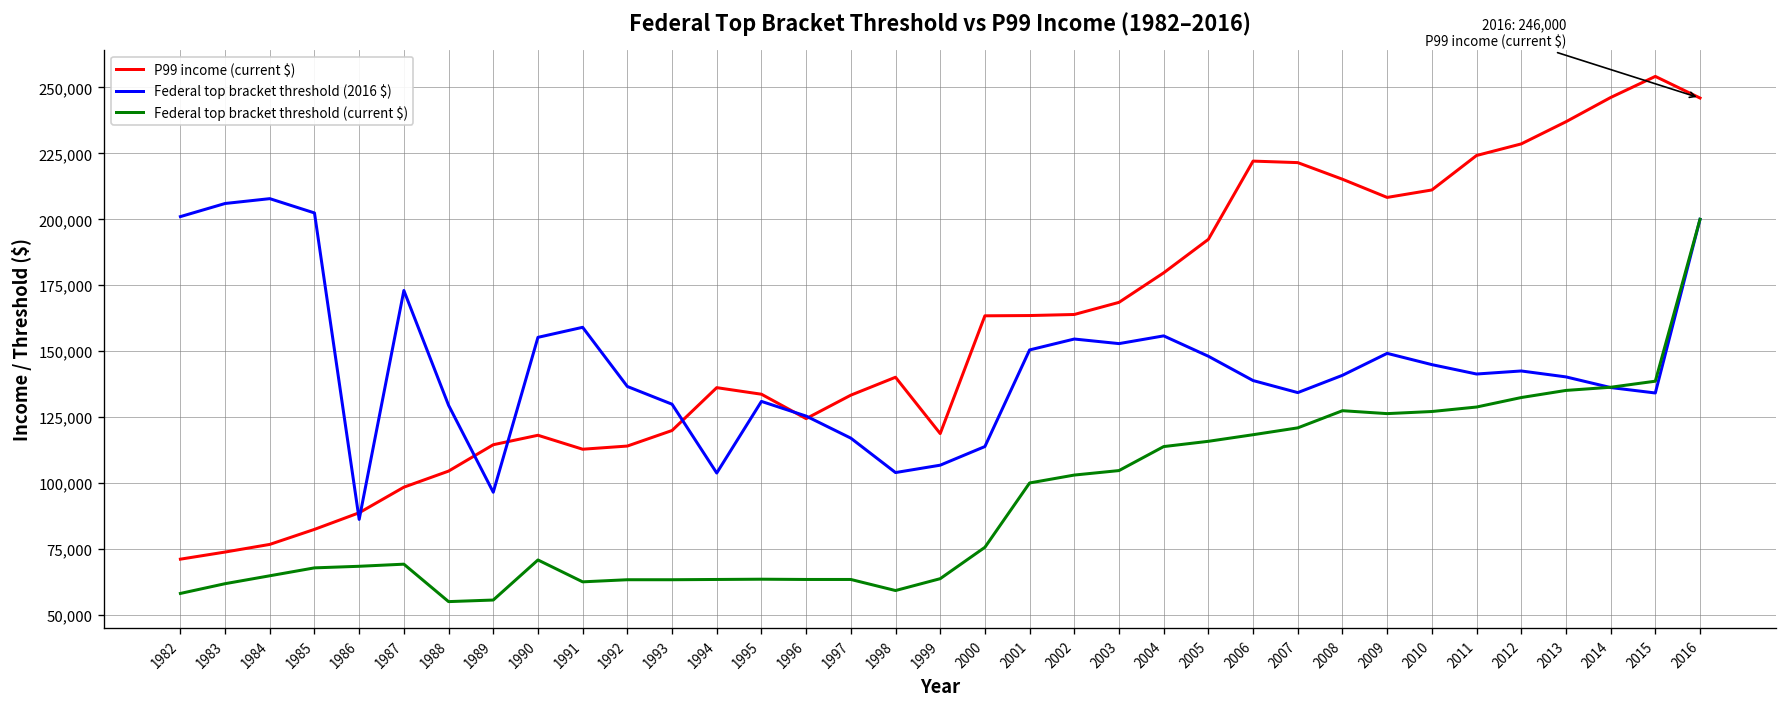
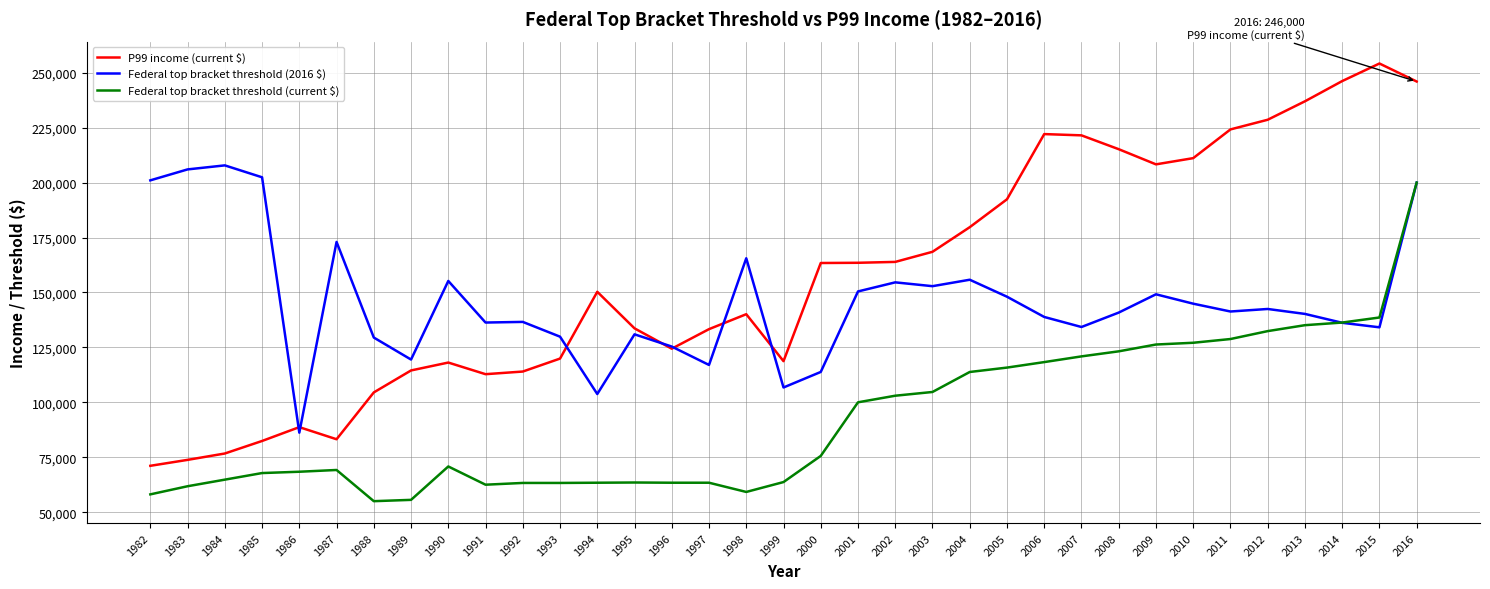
P99 income (current $), 1987: 98,000 -> 83,000
Federal top bracket threshold (2016 $), 1989: 96,000 -> 119,000
Federal top bracket threshold (2016 $), 1991: 159,000 -> 136,000
P99 income (current $), 1994: 136,000 -> 150,000
Federal top bracket threshold (2016 $), 1998: 104,000 -> 166,000
Federal top bracket threshold (current $), 2008: 127,000 -> 123,000
